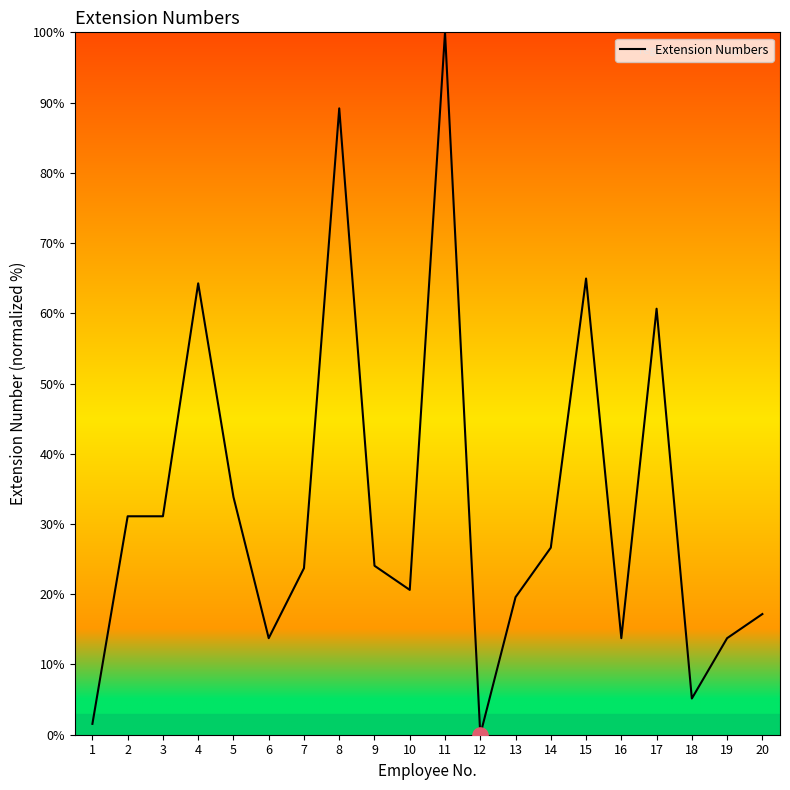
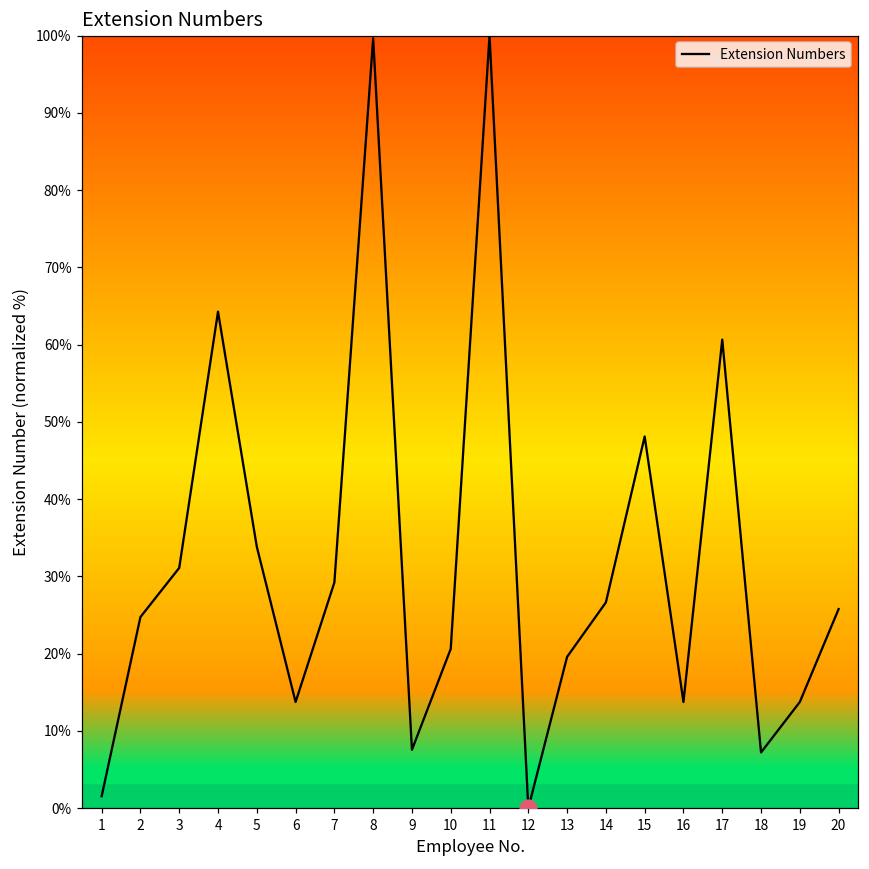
Extension Numbers, 2: 31% -> 25%
Extension Numbers, 7: 24% -> 29%
Extension Numbers, 8: 89% -> 100%
Extension Numbers, 9: 24% -> 8%
Extension Numbers, 15: 65% -> 48%
Extension Numbers, 18: 5% -> 7%
Extension Numbers, 20: 17% -> 26%
